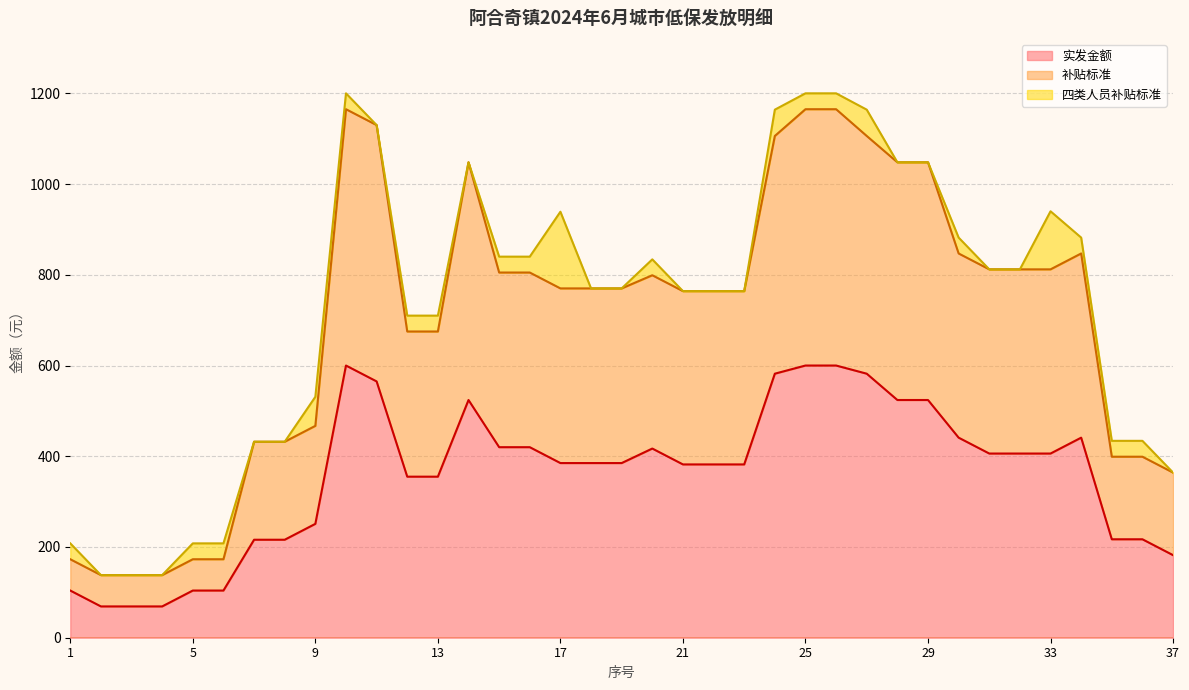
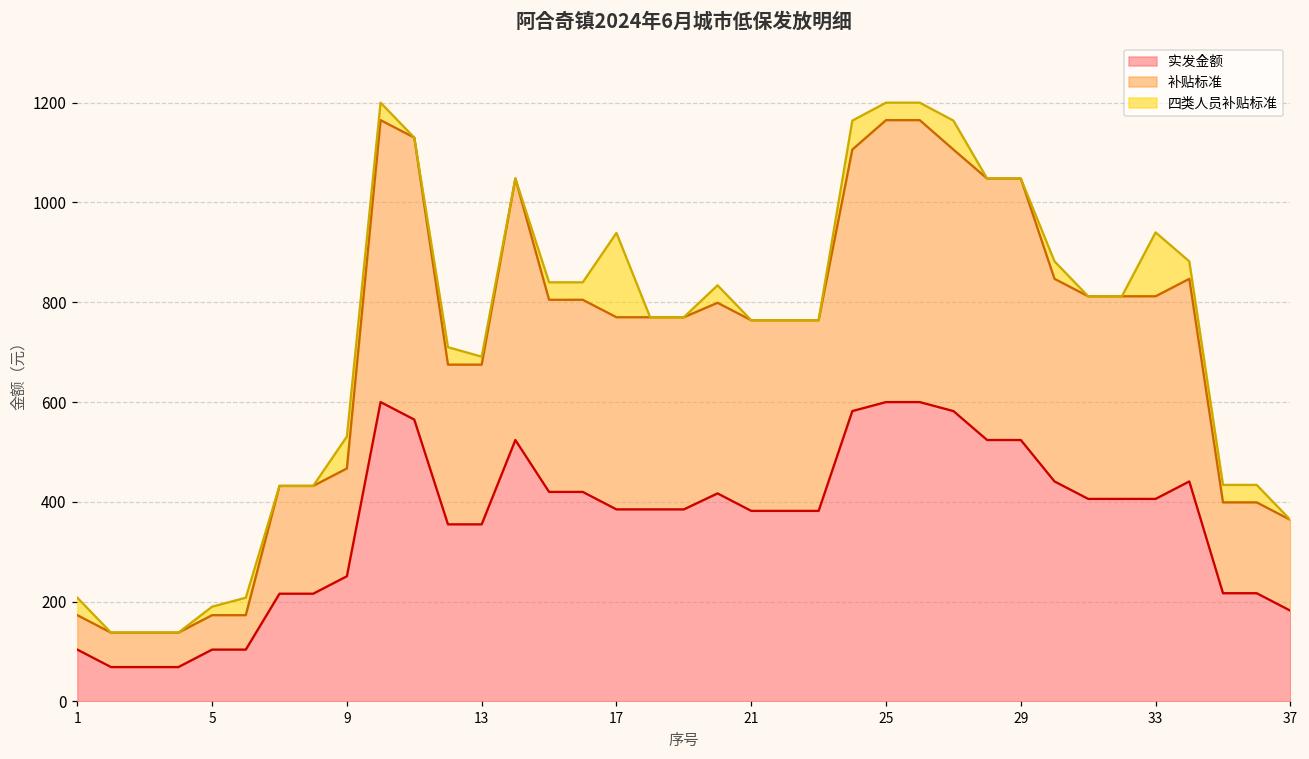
四类人员补贴标准, 5: 40 -> 20
四类人员补贴标准, 13: 40 -> 20
